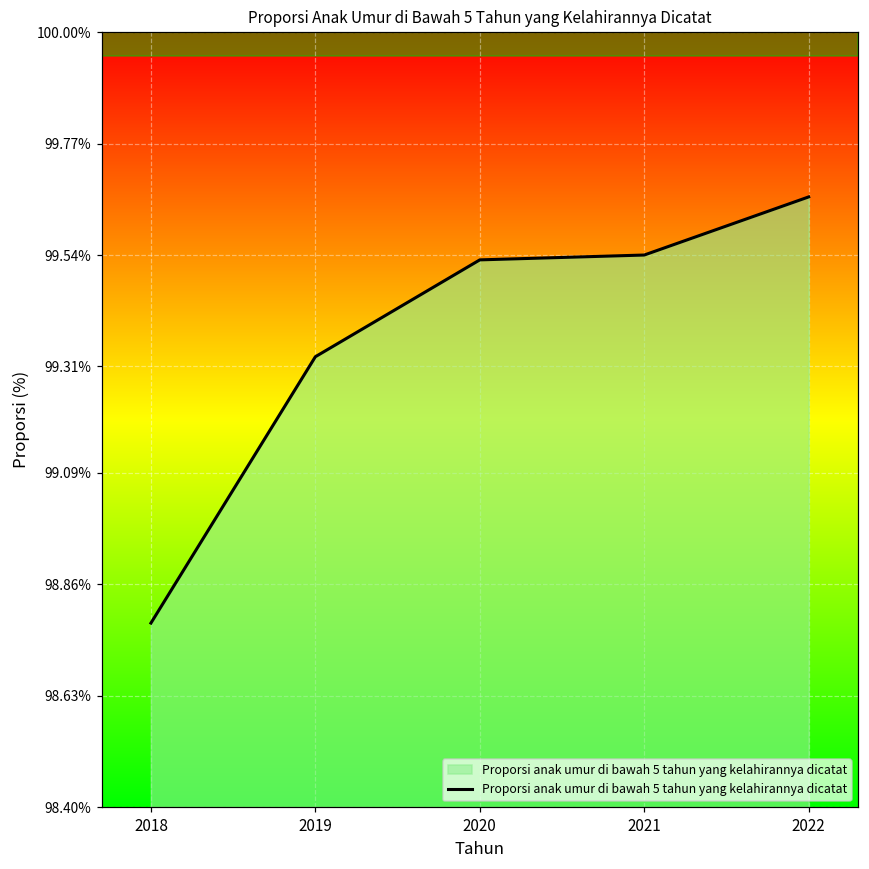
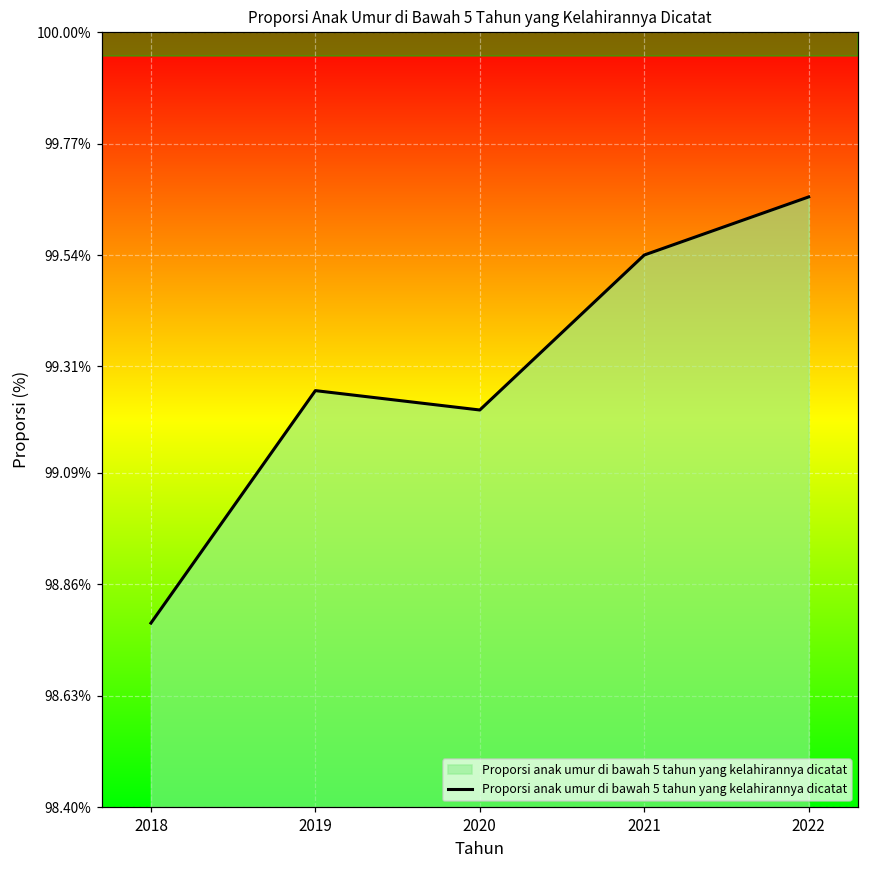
2019: 99.33% -> 99.26%
2020: 99.53% -> 99.22%
